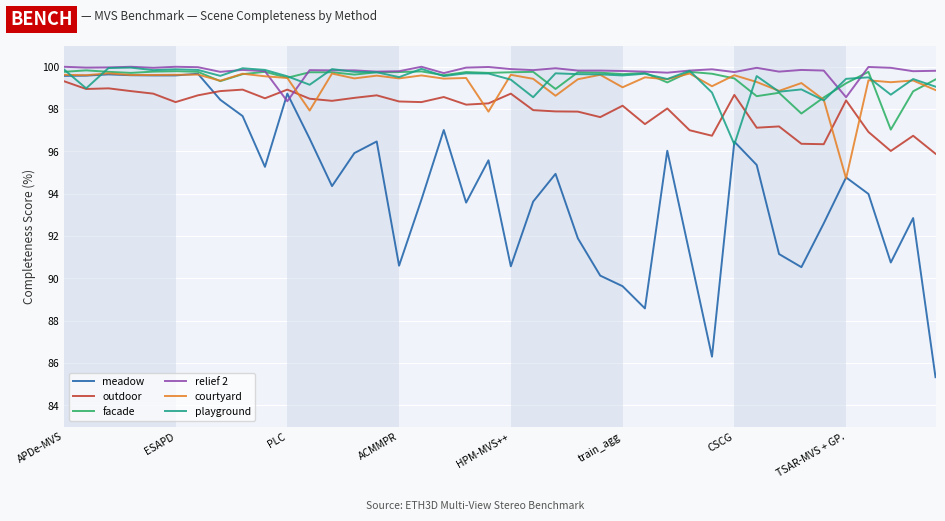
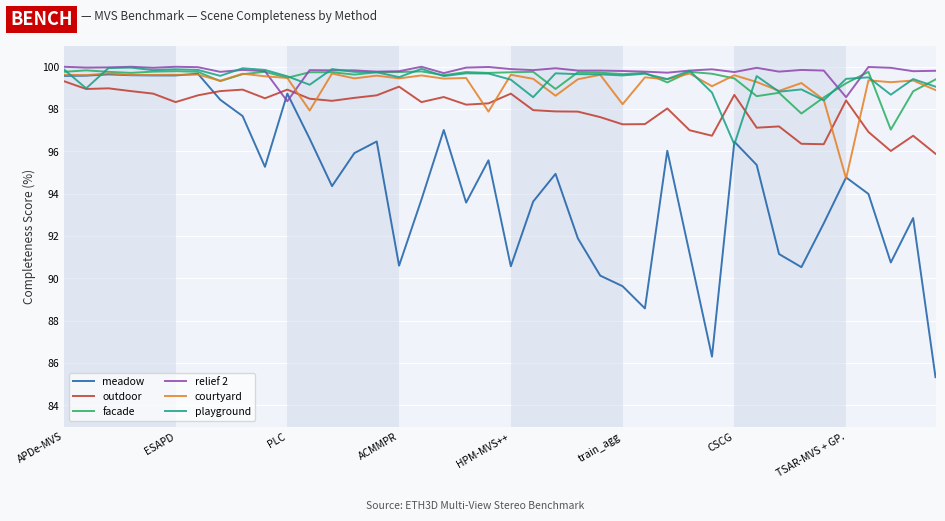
outdoor, ACMMPR: 98.4 -> 99.1
outdoor, train_agg: 98.2 -> 97.3
courtyard, train_agg: 99.0 -> 98.2
